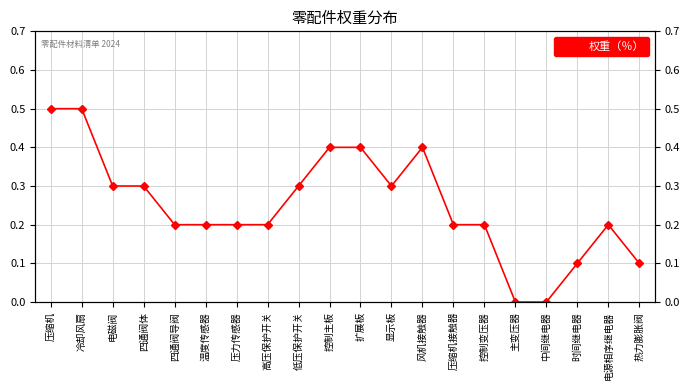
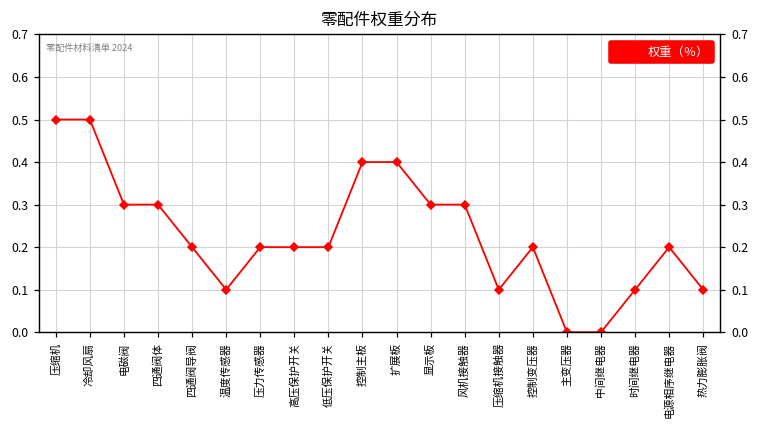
温度传感器: 0.2 -> 0.1
低压保护开关: 0.3 -> 0.2
风机接触器: 0.4 -> 0.3
压缩机接触器: 0.2 -> 0.1
